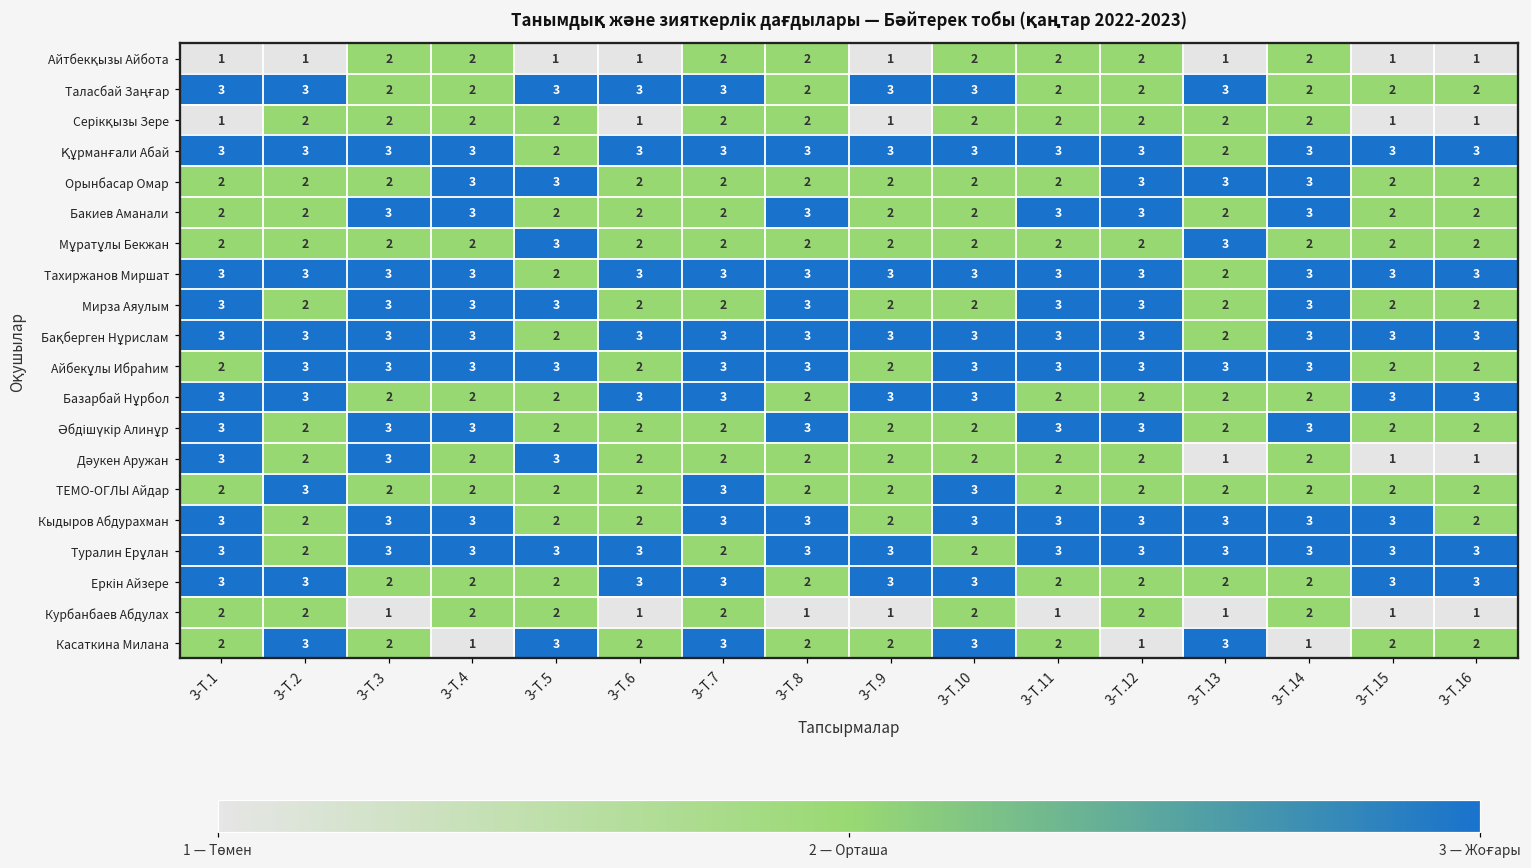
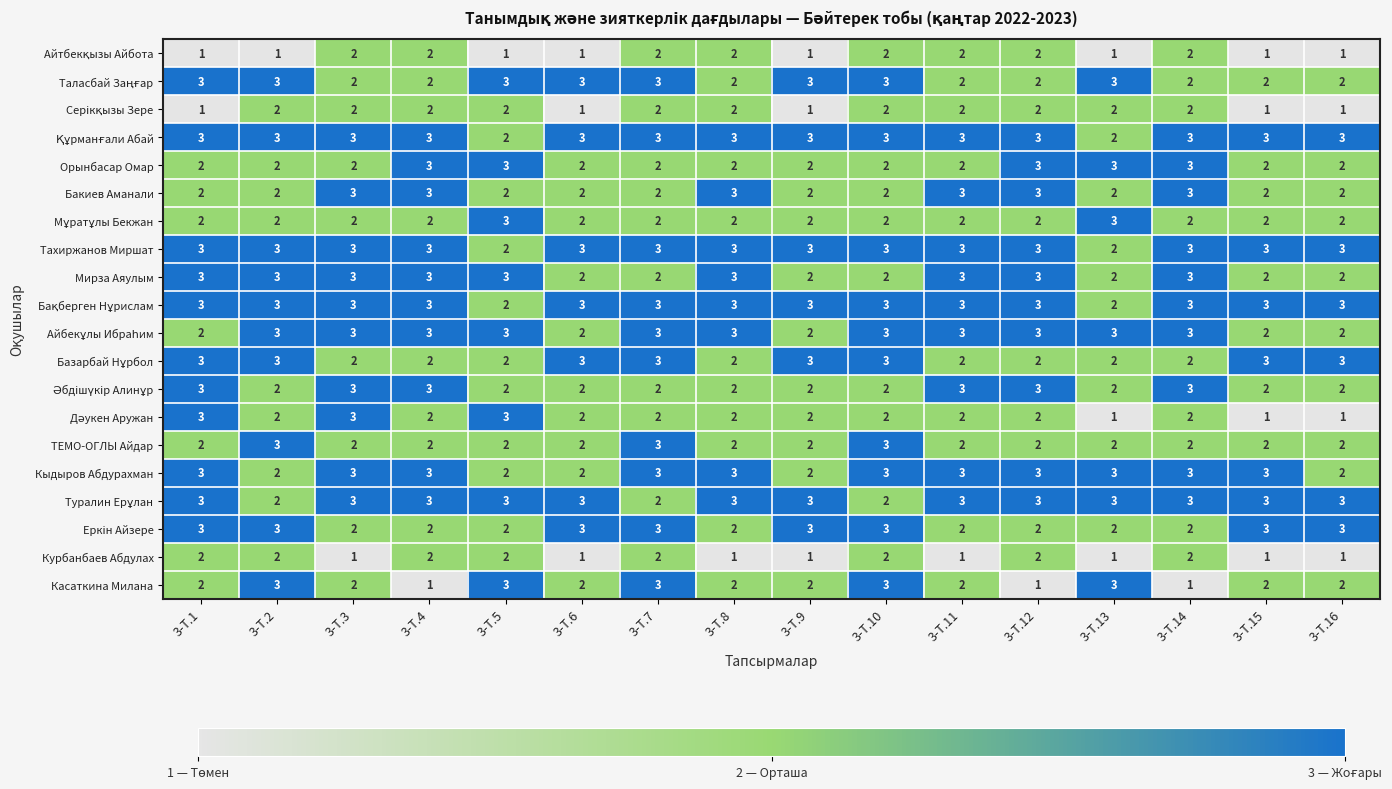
Мирза Аяулым, 3-Т.2: 2 -> 3
Әбдішүкір Алинұр, 3-Т.8: 3 -> 2
